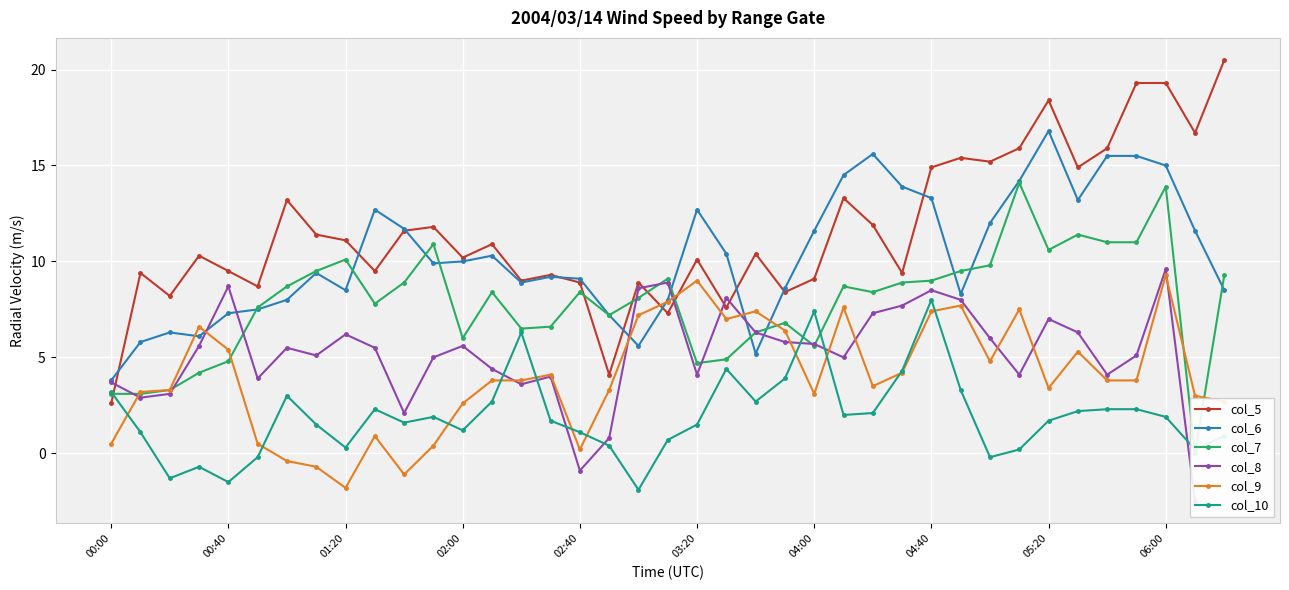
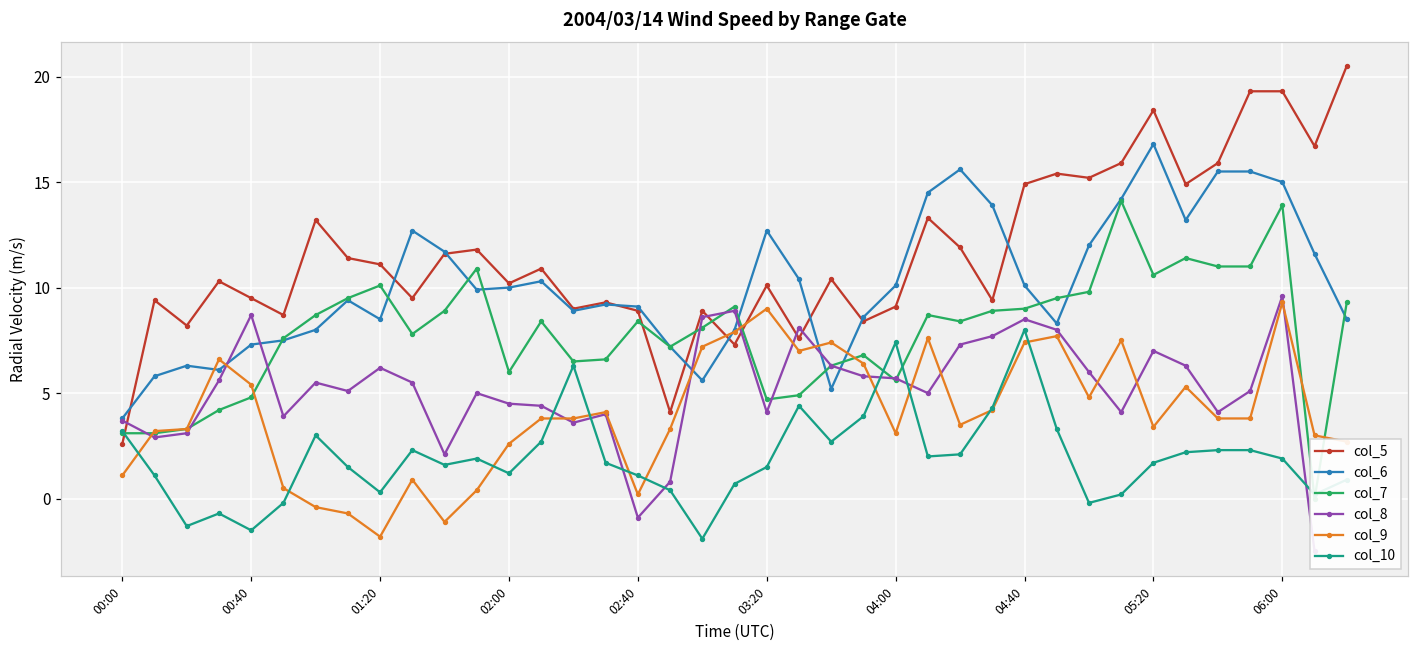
col_9, 00:00: 0.5 -> 1.1
col_8, 02:00: 5.6 -> 4.5
col_6, 04:00: 11.6 -> 10.1
col_6, 04:40: 13.3 -> 10.1
